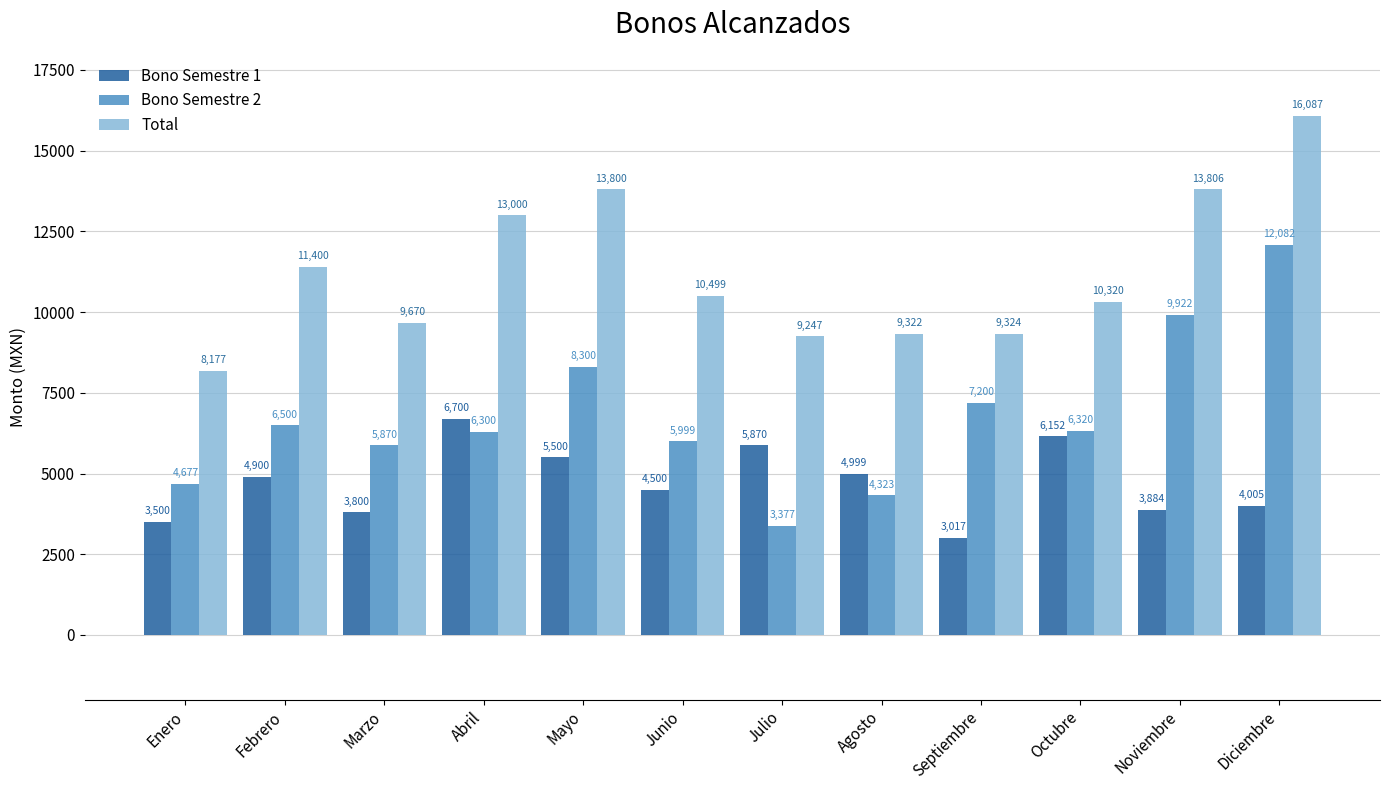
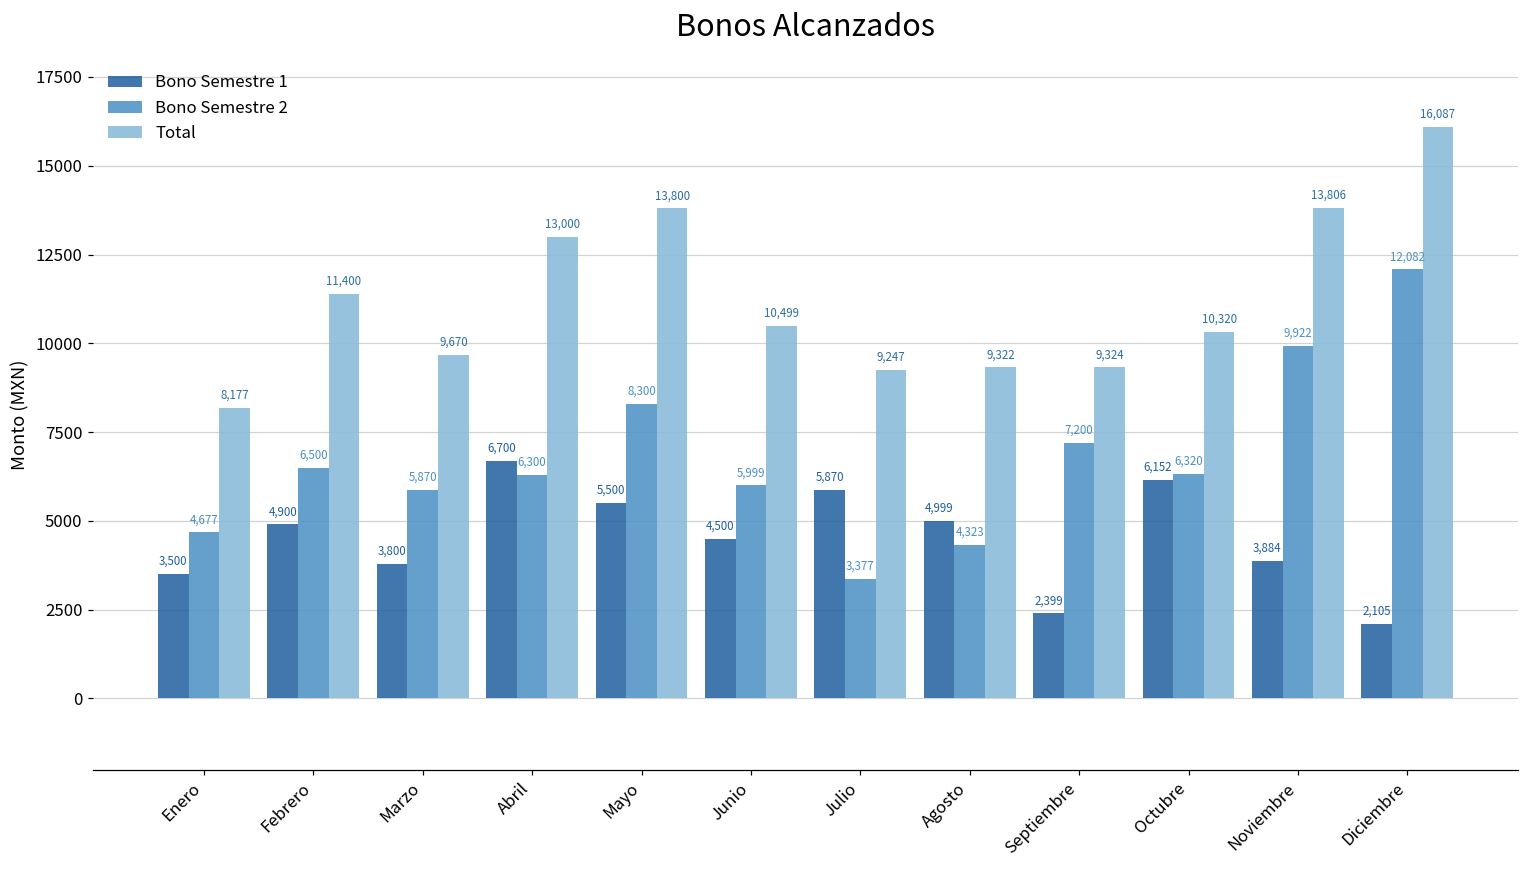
Bono Semestre 1, Septiembre: 3,017 -> 2,399
Bono Semestre 1, Diciembre: 4,005 -> 2,105
